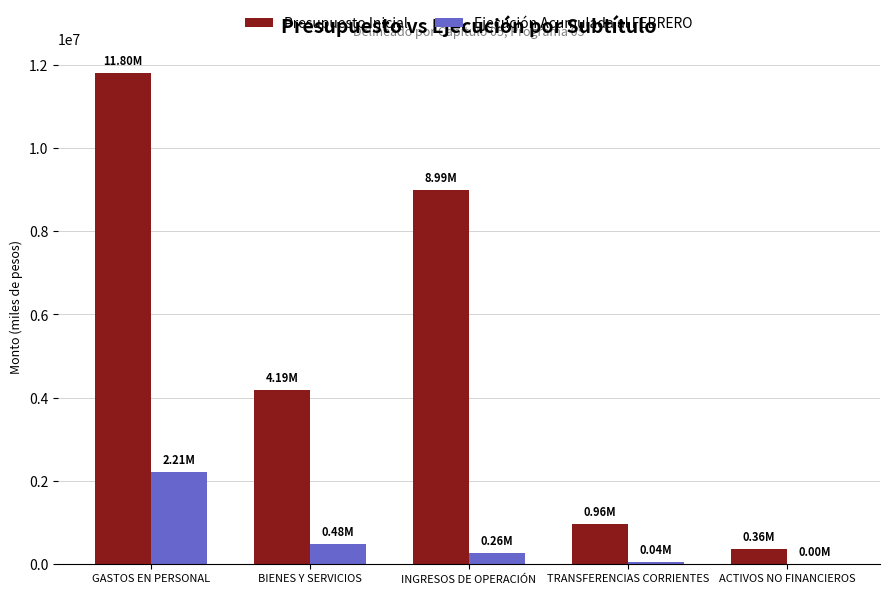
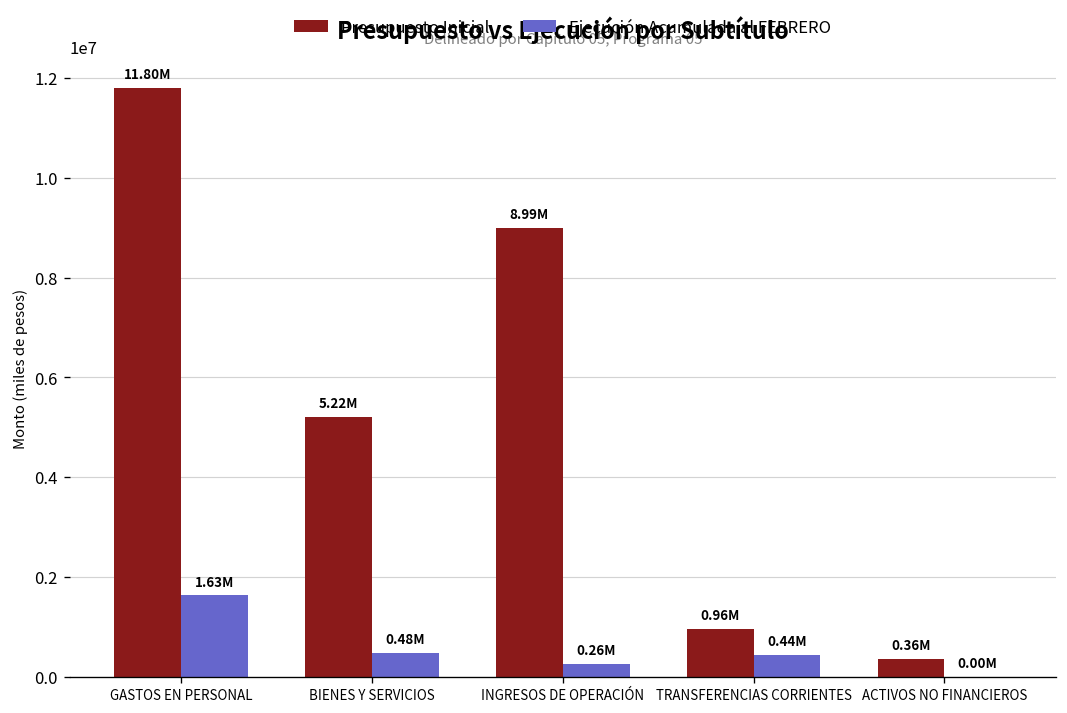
Ejecución Acumulada al FEBRERO, GASTOS EN PERSONAL: 2.21M -> 1.63M
Presupuesto Inicial, BIENES Y SERVICIOS: 4.19M -> 5.22M
Ejecución Acumulada al FEBRERO, TRANSFERENCIAS CORRIENTES: 0.04M -> 0.44M
